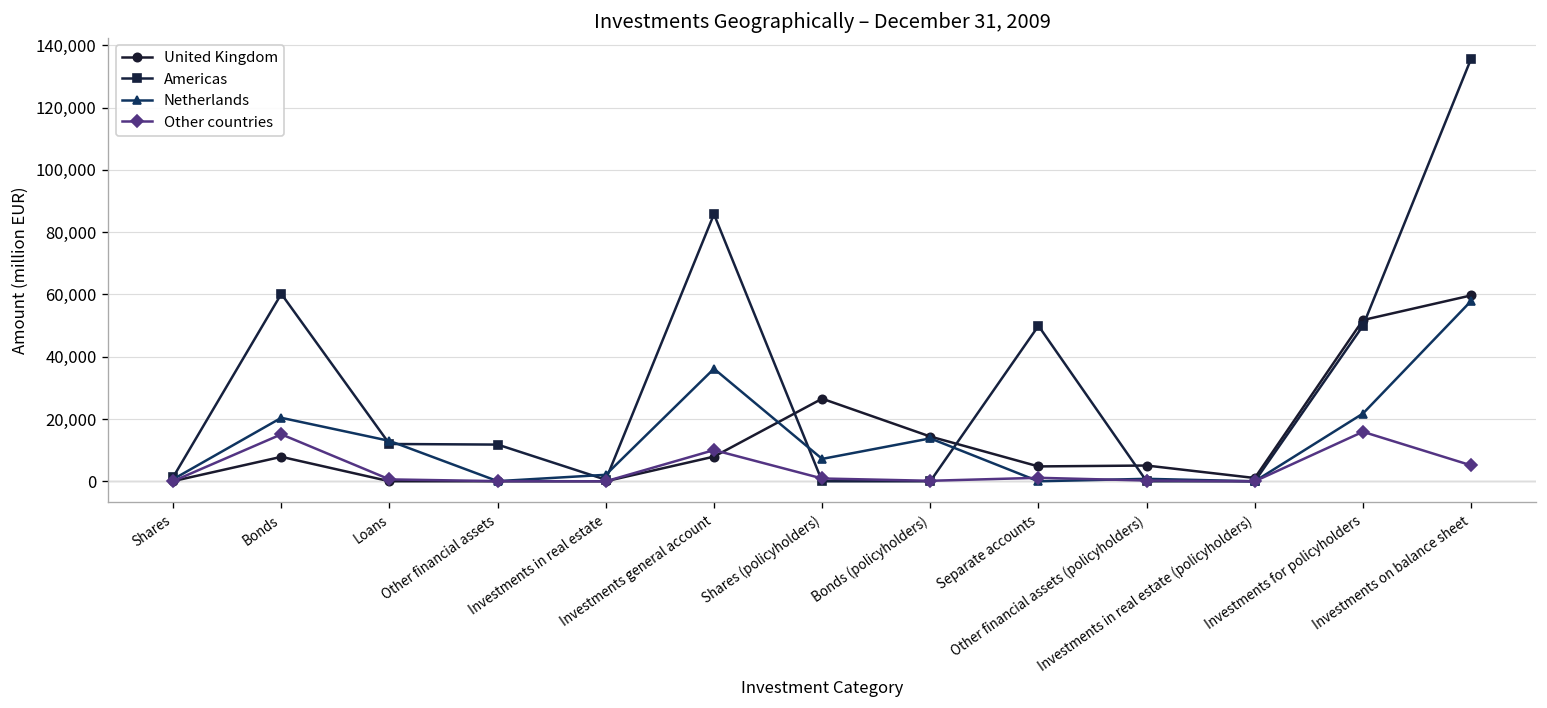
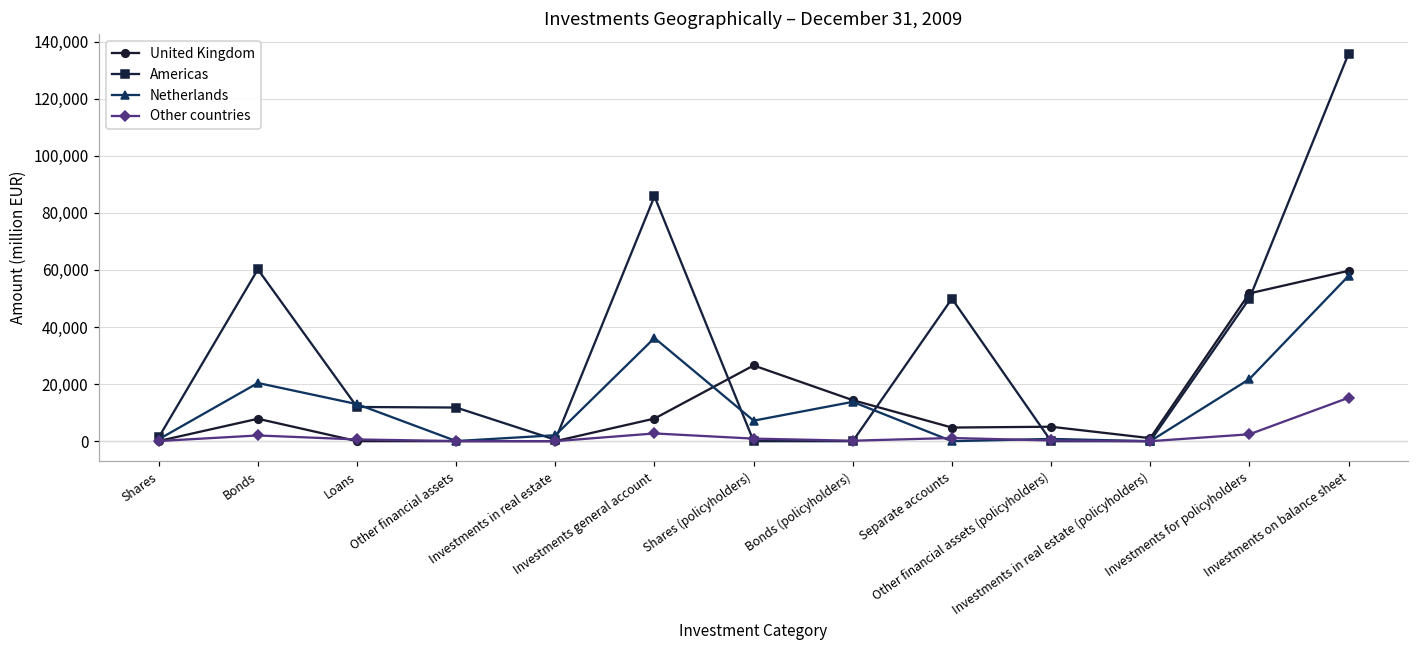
Other countries, Bonds: 15,000 -> 2,000
Other countries, Investments general account: 10,000 -> 3,000
Other countries, Investments for policyholders: 16,000 -> 2,000
Other countries, Investments on balance sheet: 5,000 -> 15,000
